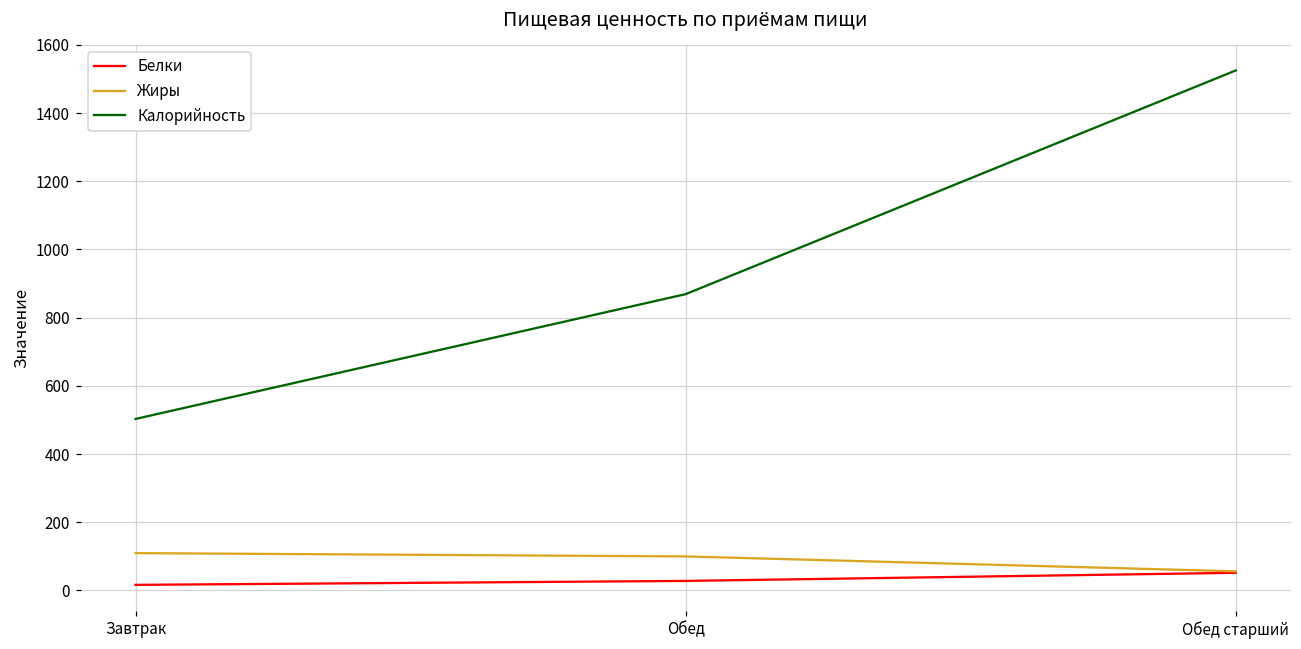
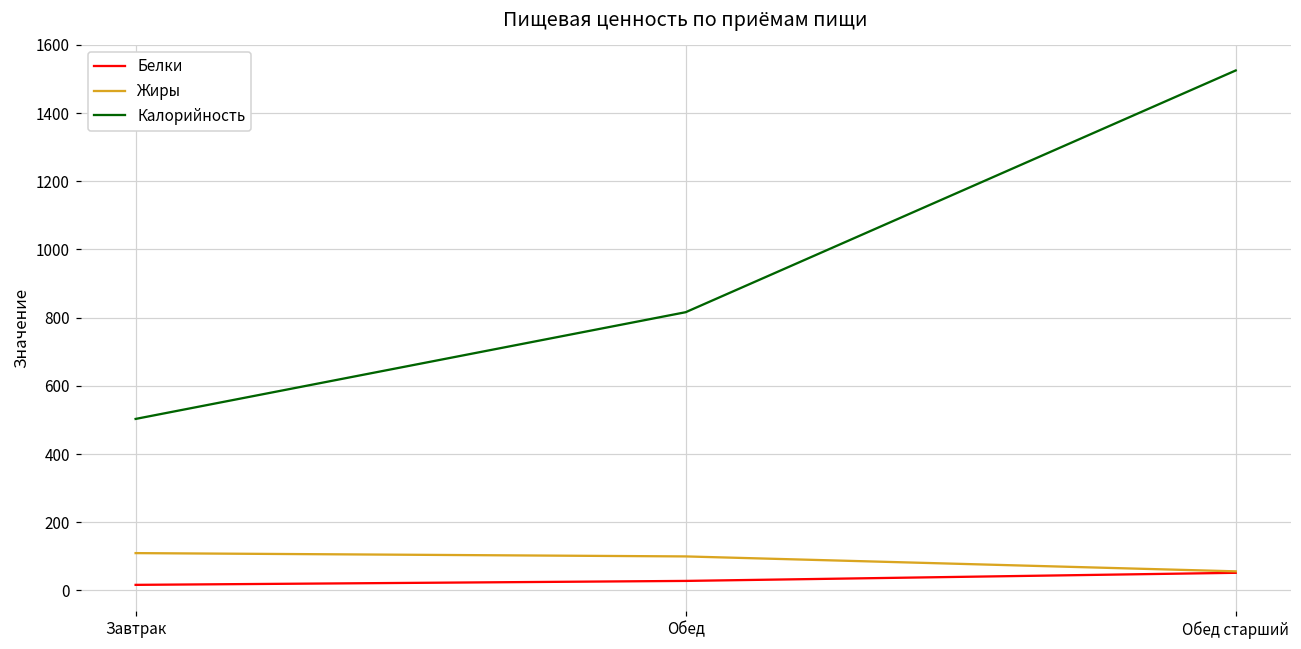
Калорийность, Обед: 870 -> 820
